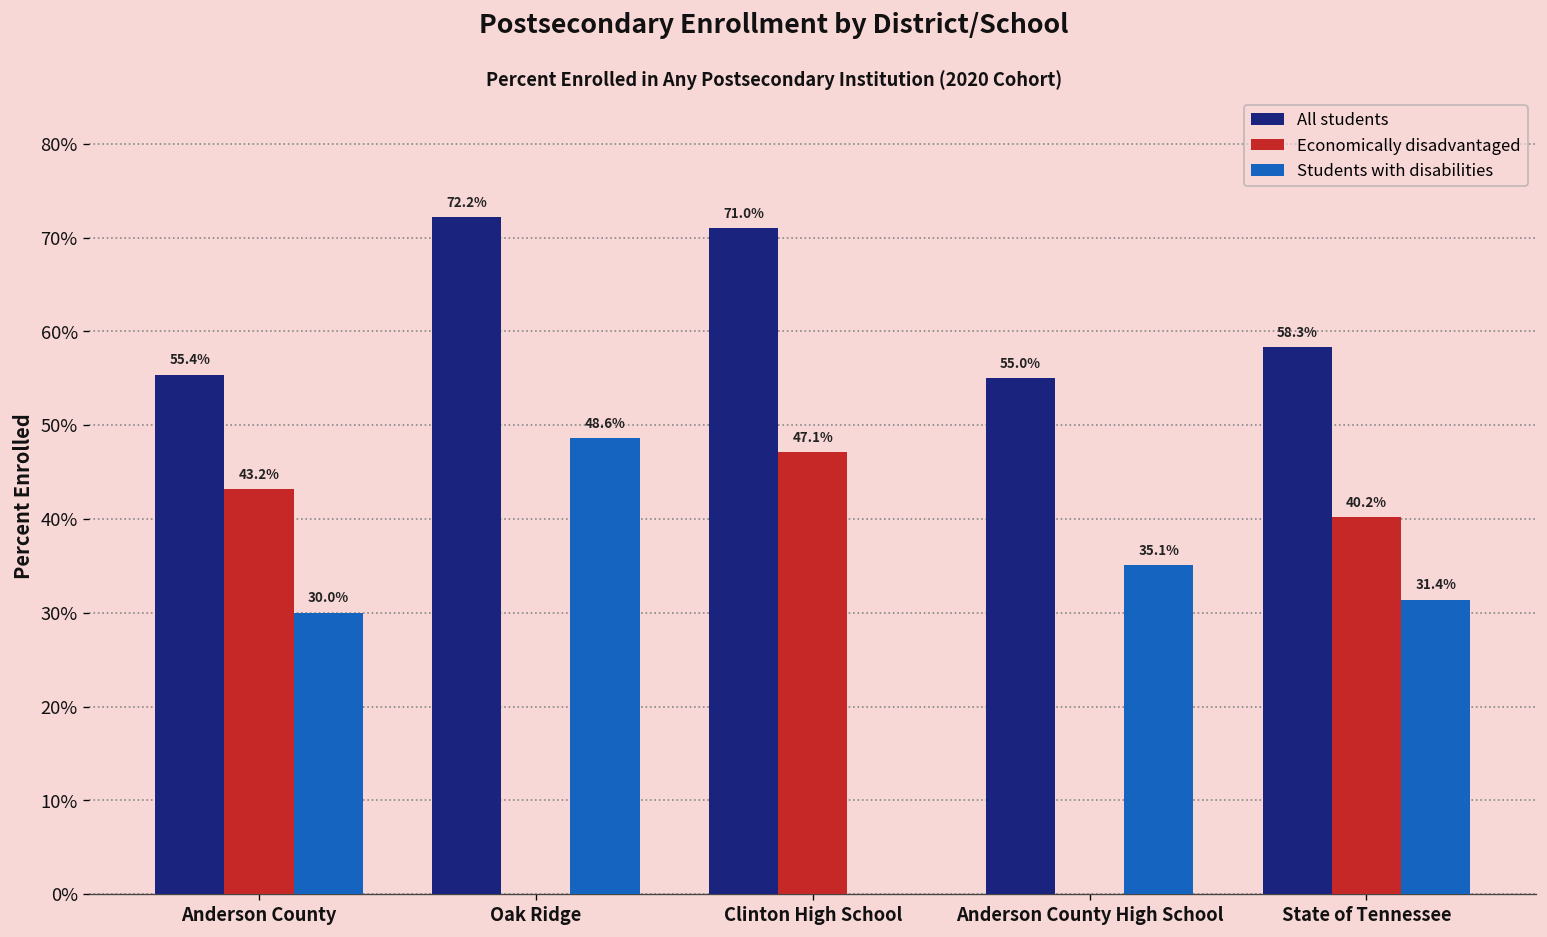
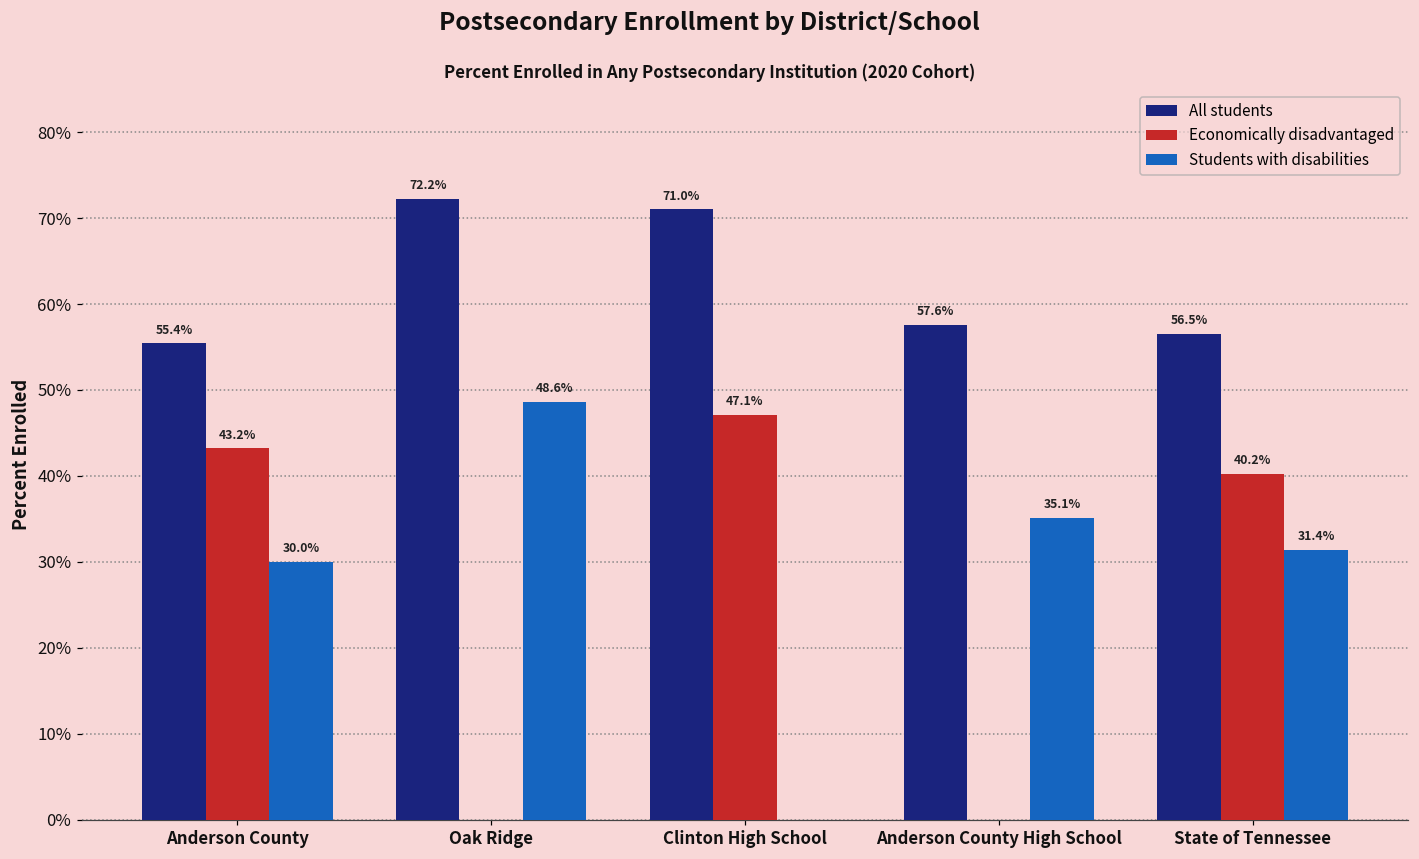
All students, Anderson County High School: 55.0% -> 57.6%
All students, State of Tennessee: 58.3% -> 56.5%
